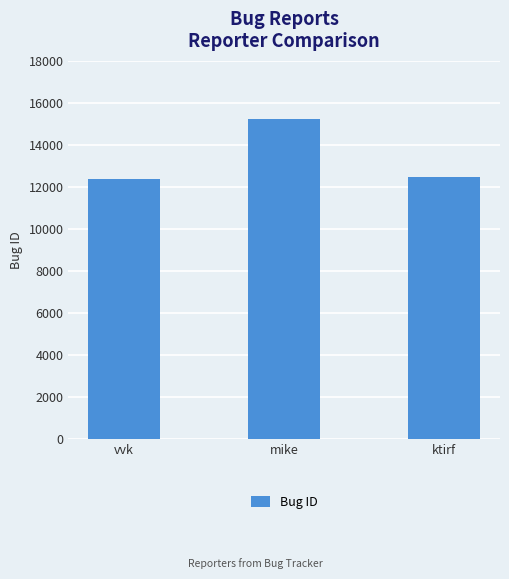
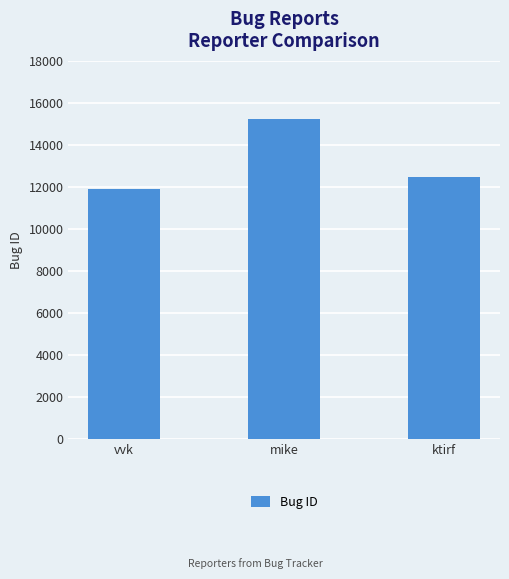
vvk: 12400 -> 11900
